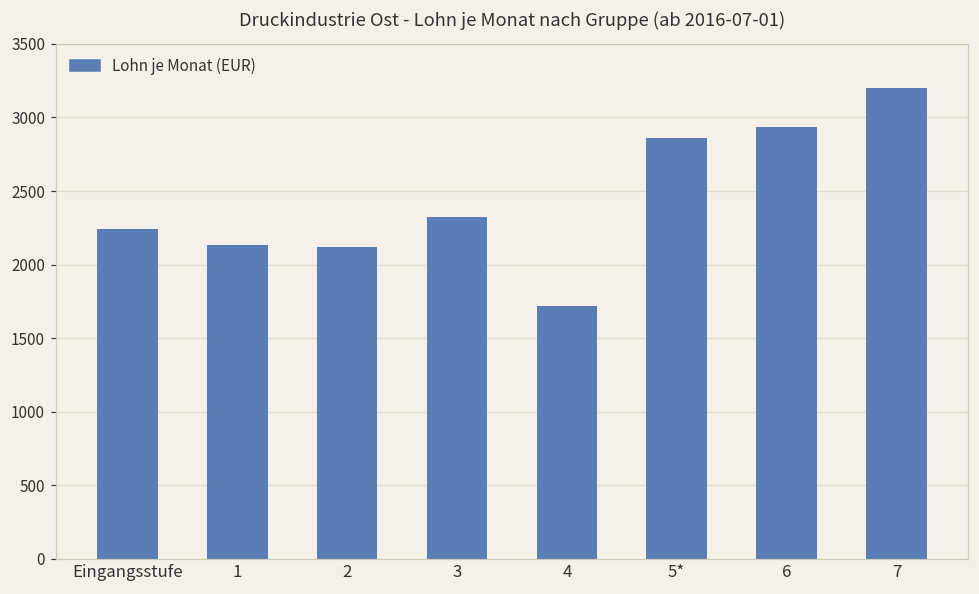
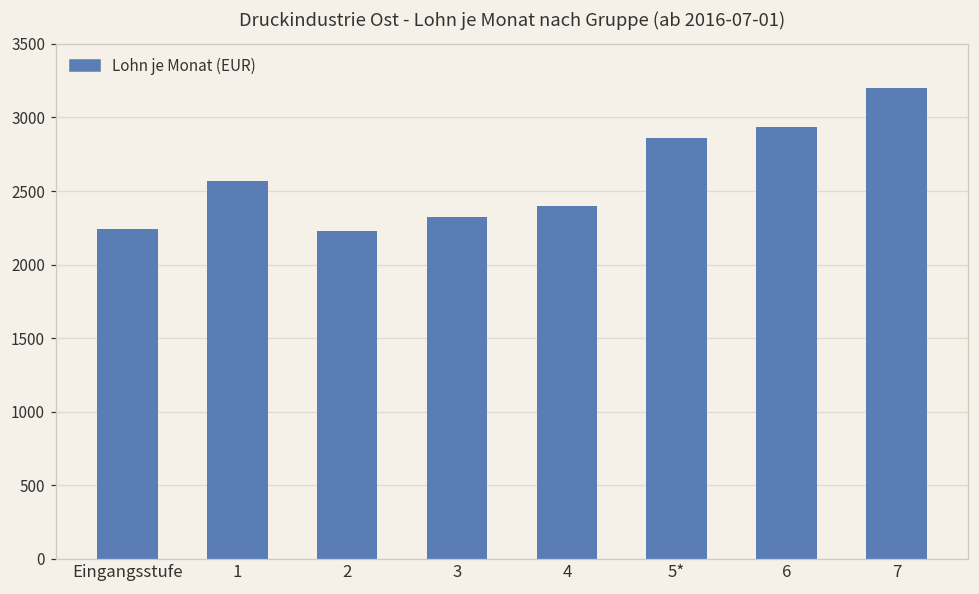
1: 2140 -> 2570
2: 2120 -> 2230
4: 1720 -> 2400
